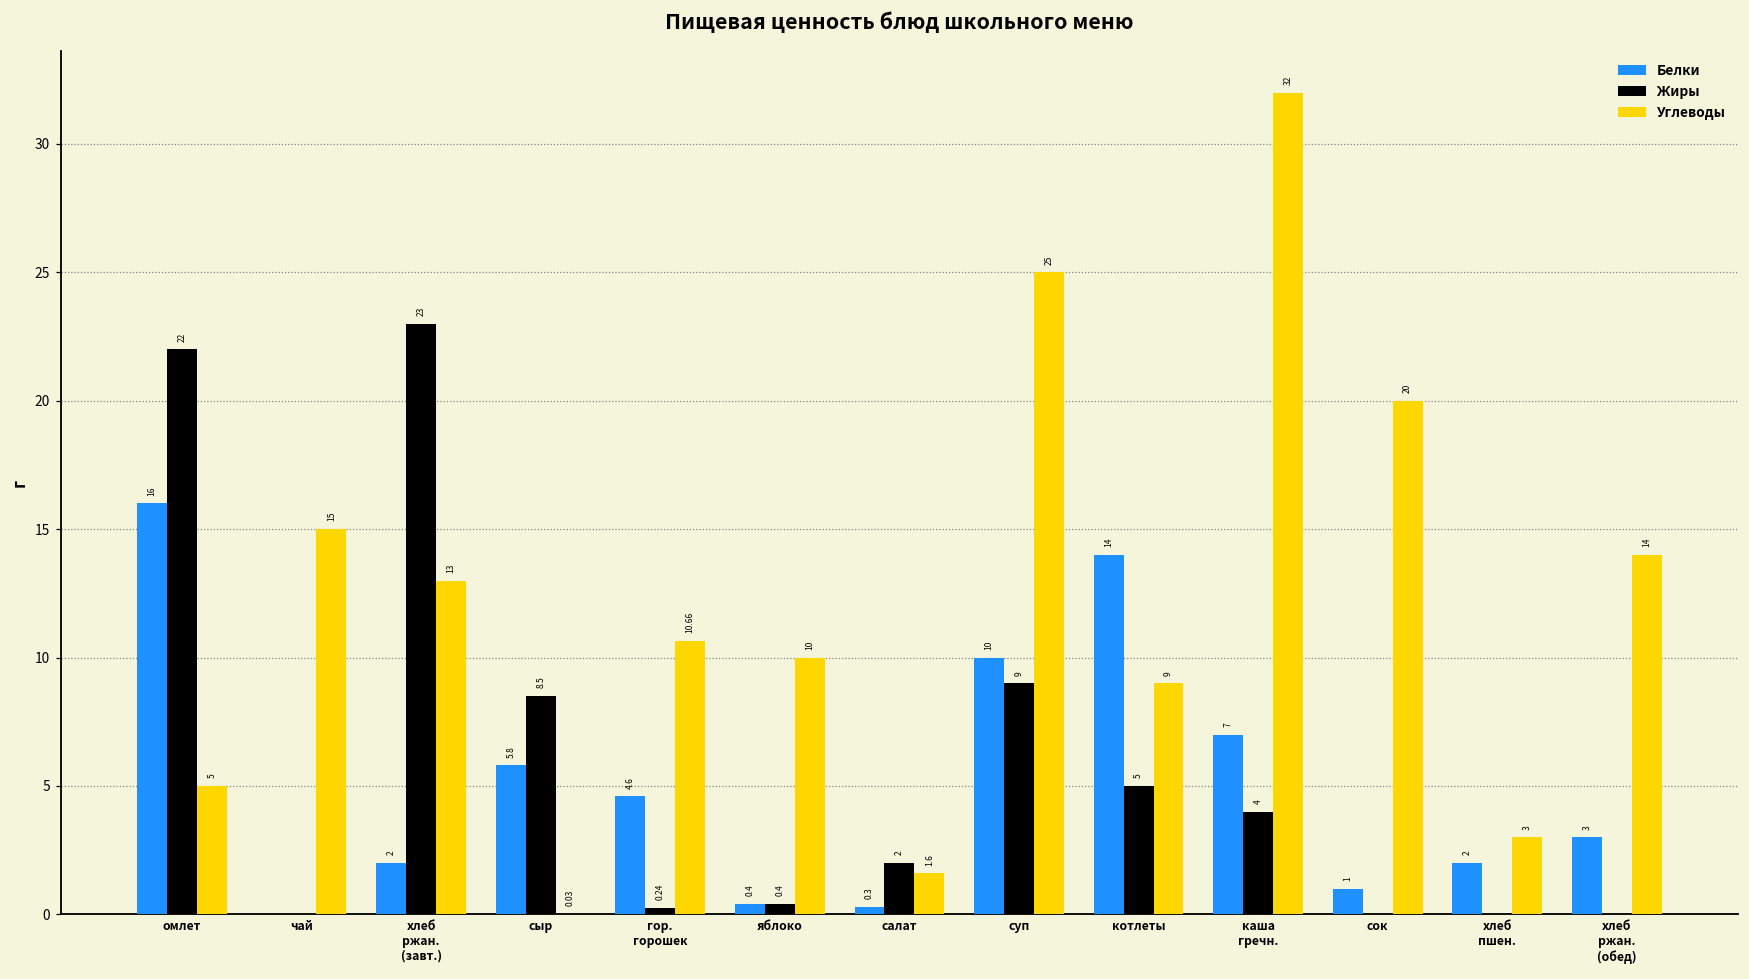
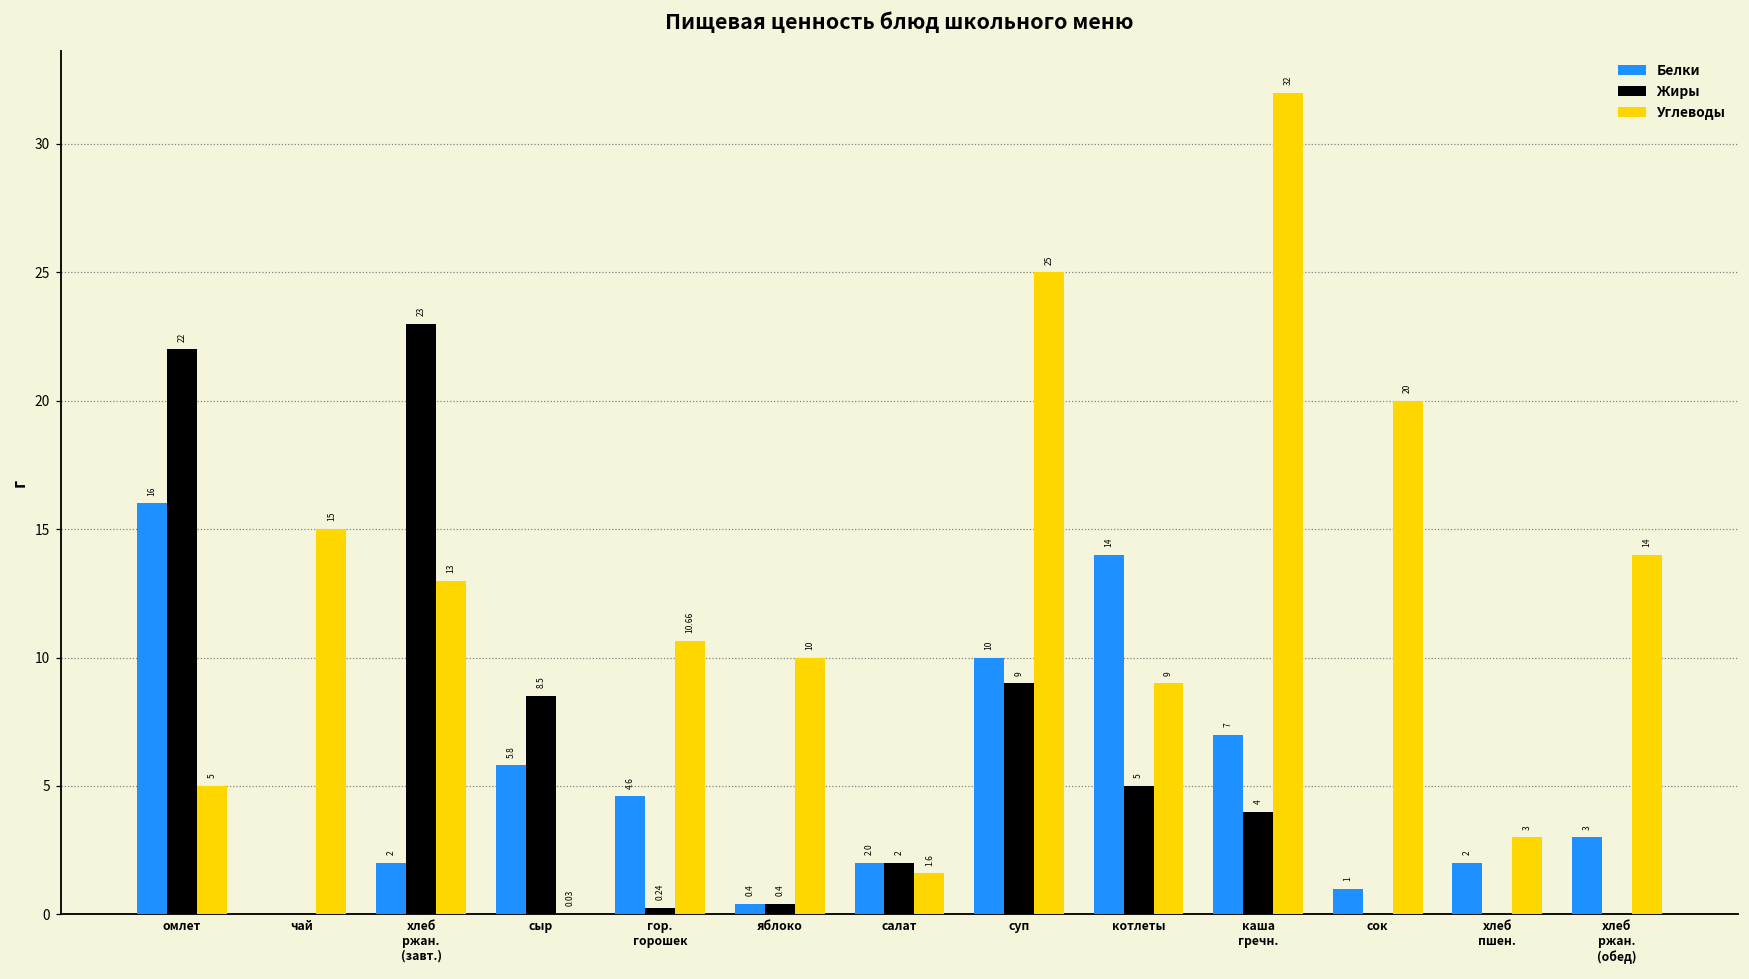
Белки, салат: 0.3 -> 2.0
